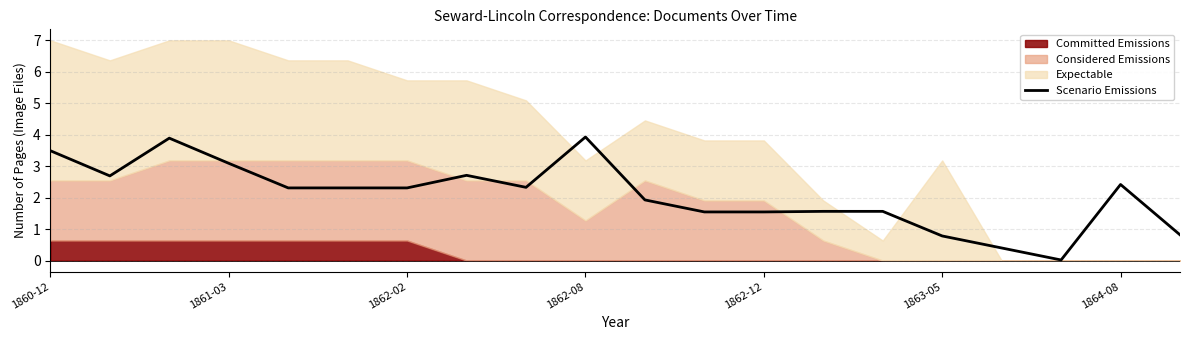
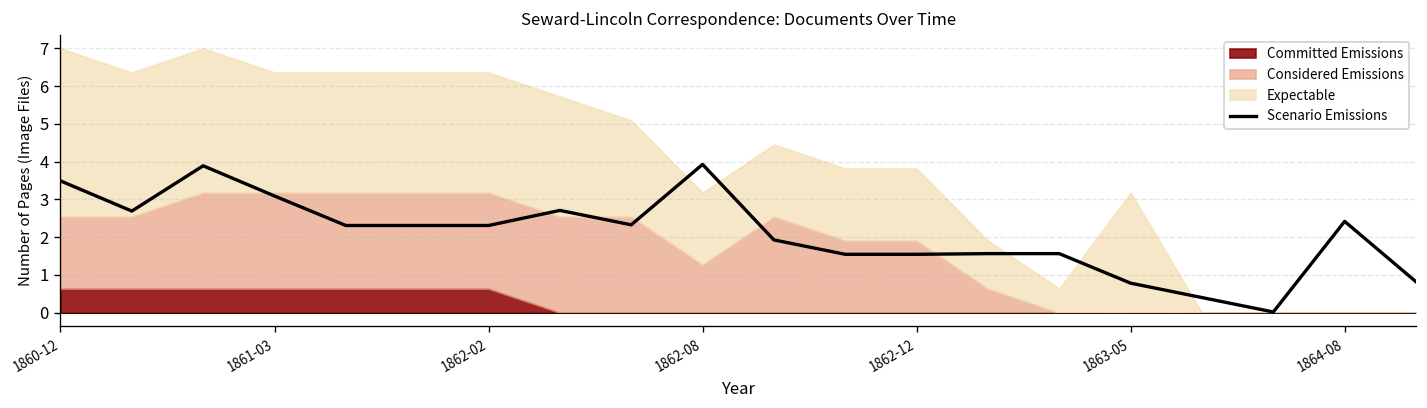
Expectable, 1861-03: 3.8 -> 3.2
Expectable, 1862-02: 2.5 -> 3.2
